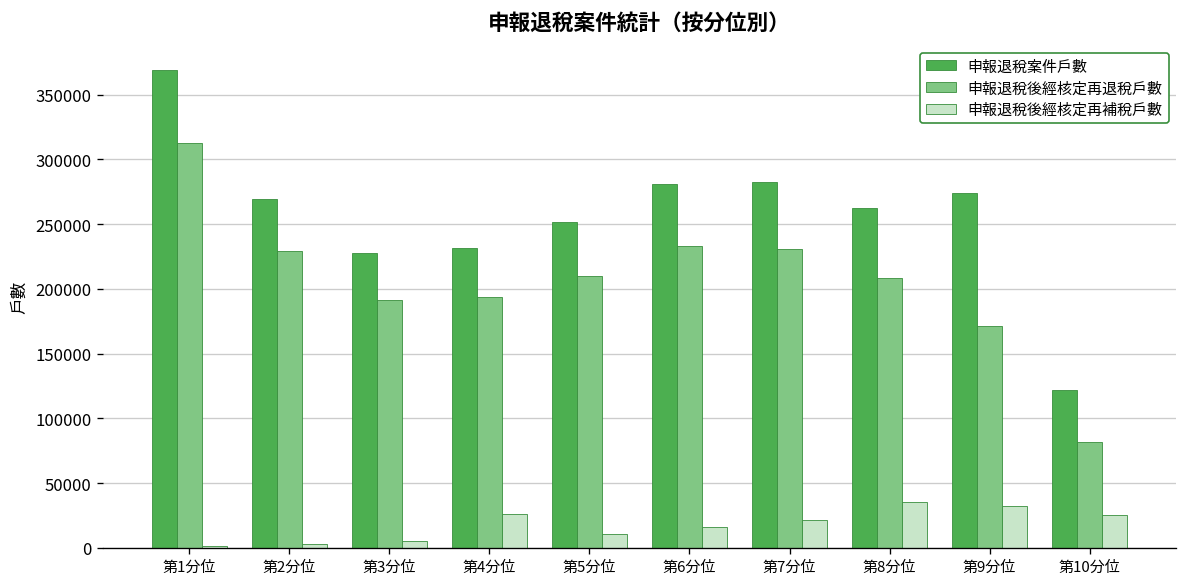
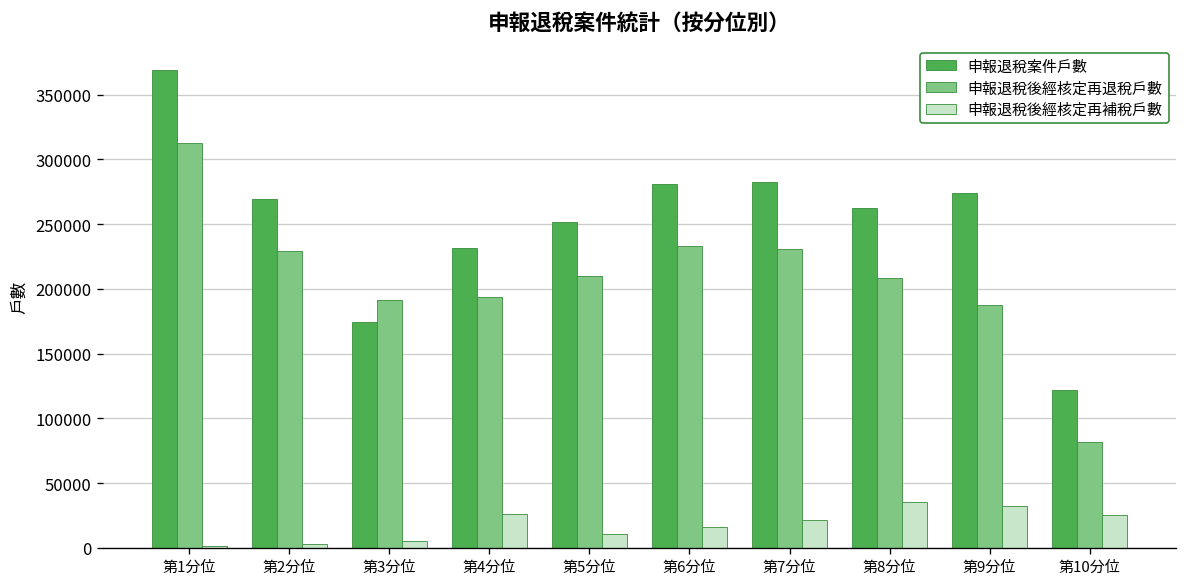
申報退稅案件戶數, 第3分位: 228000 -> 175000
申報退稅後經核定再退稅戶數, 第9分位: 172000 -> 187000
